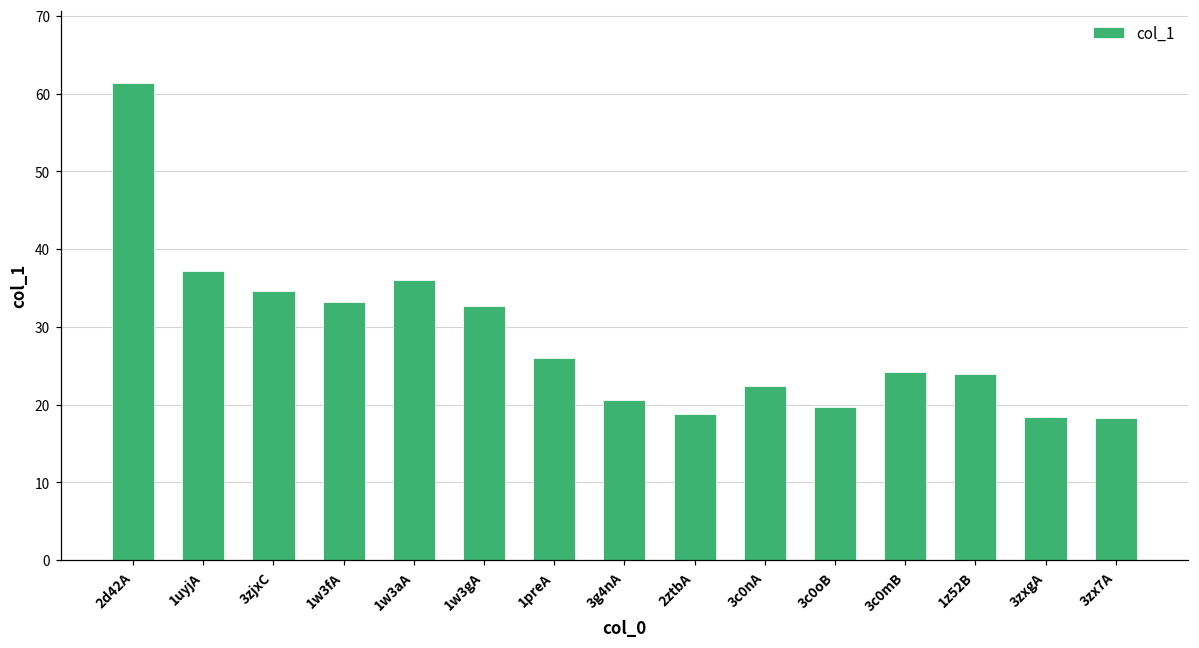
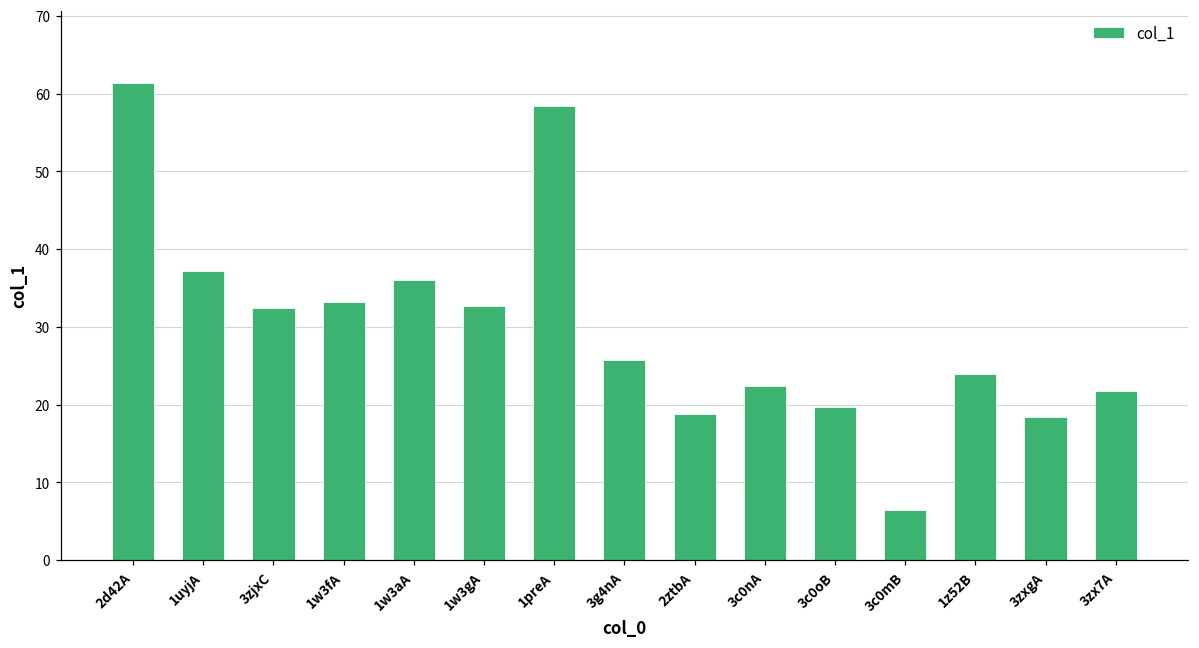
3zjxC: 35 -> 32
1preA: 26 -> 58
3g4nA: 21 -> 26
3c0mB: 24 -> 6
3zx7A: 18 -> 22
